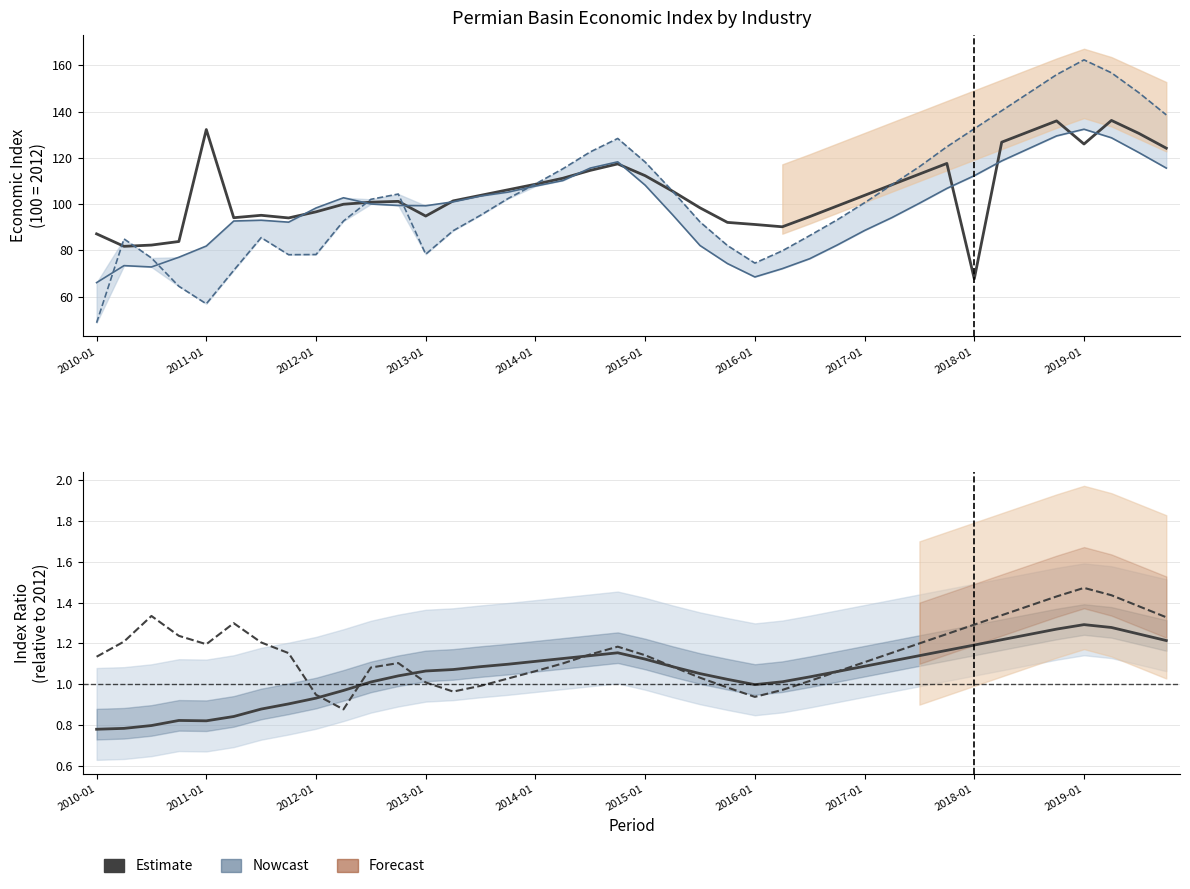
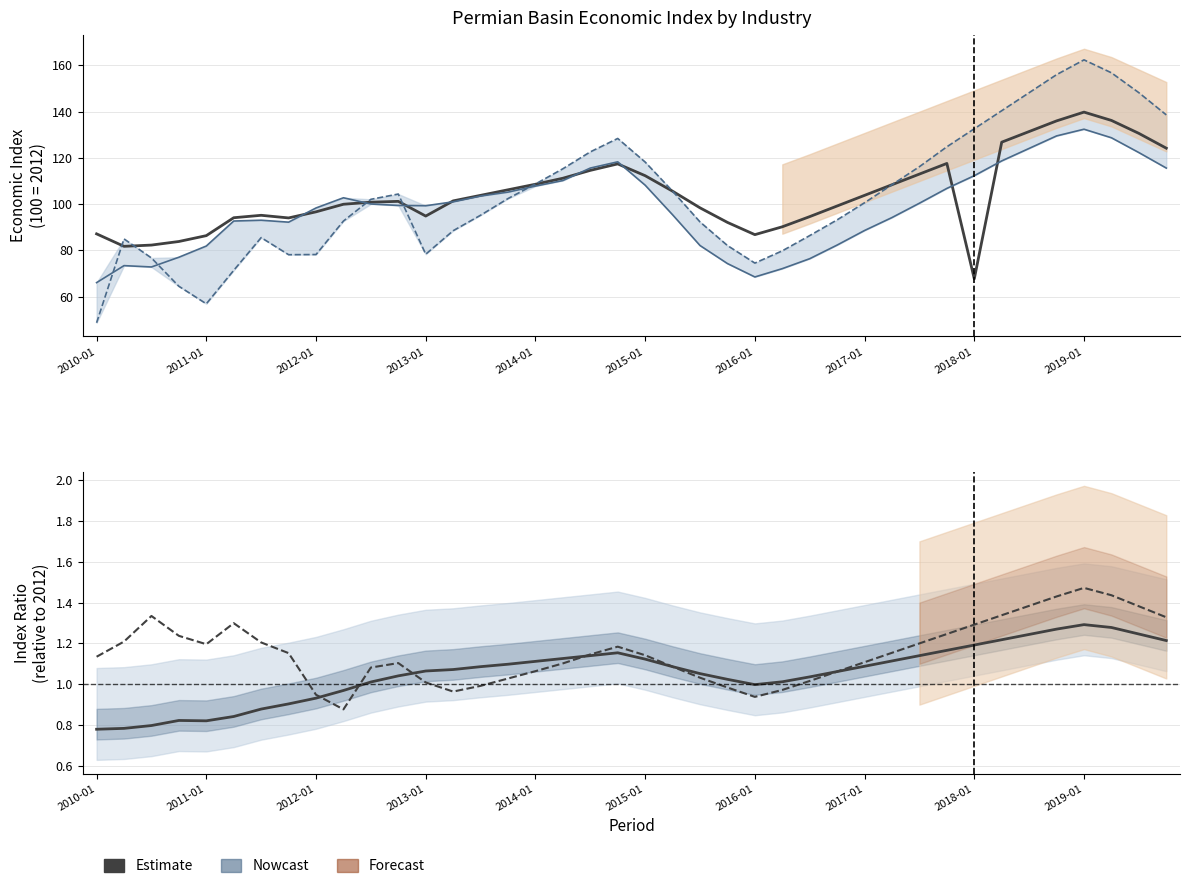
Permian Basin Economic Index by Industry, Estimate, 2011-01: 132 -> 86
Permian Basin Economic Index by Industry, Estimate, 2016-01: 91 -> 87
Permian Basin Economic Index by Industry, Estimate, 2019-01: 126 -> 140
